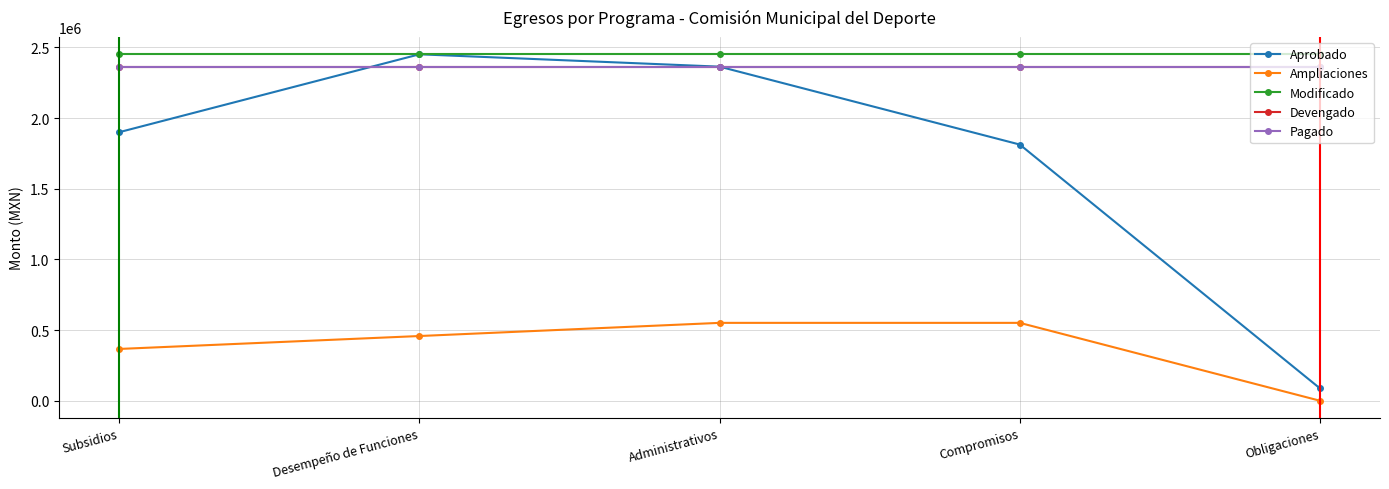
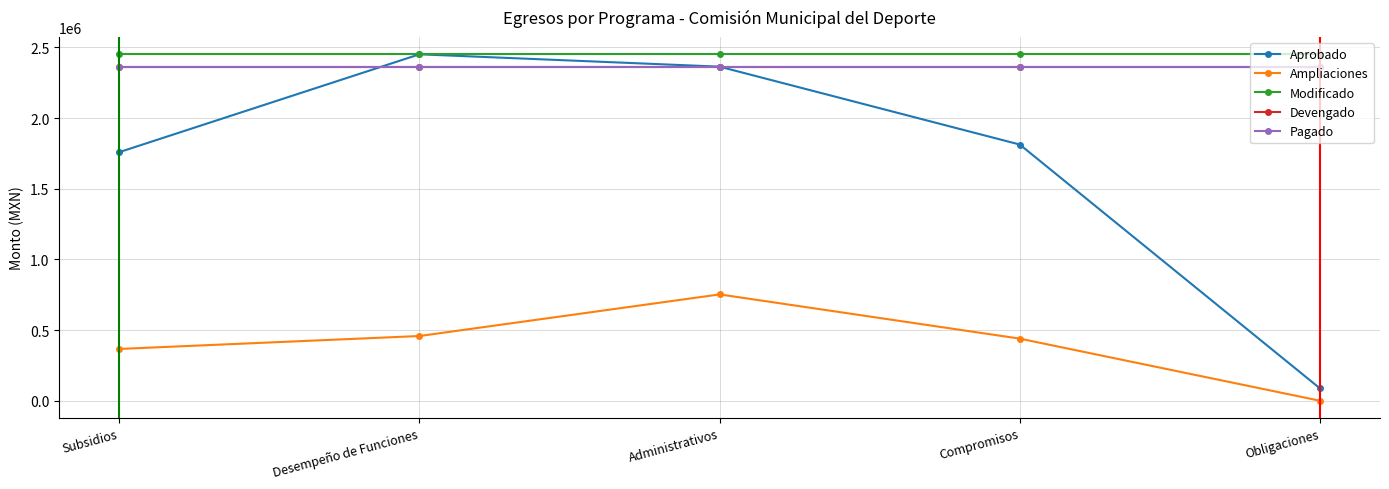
Aprobado, Subsidios: 1900000 -> 1760000
Ampliaciones, Administrativos: 550000 -> 750000
Ampliaciones, Compromisos: 550000 -> 440000
